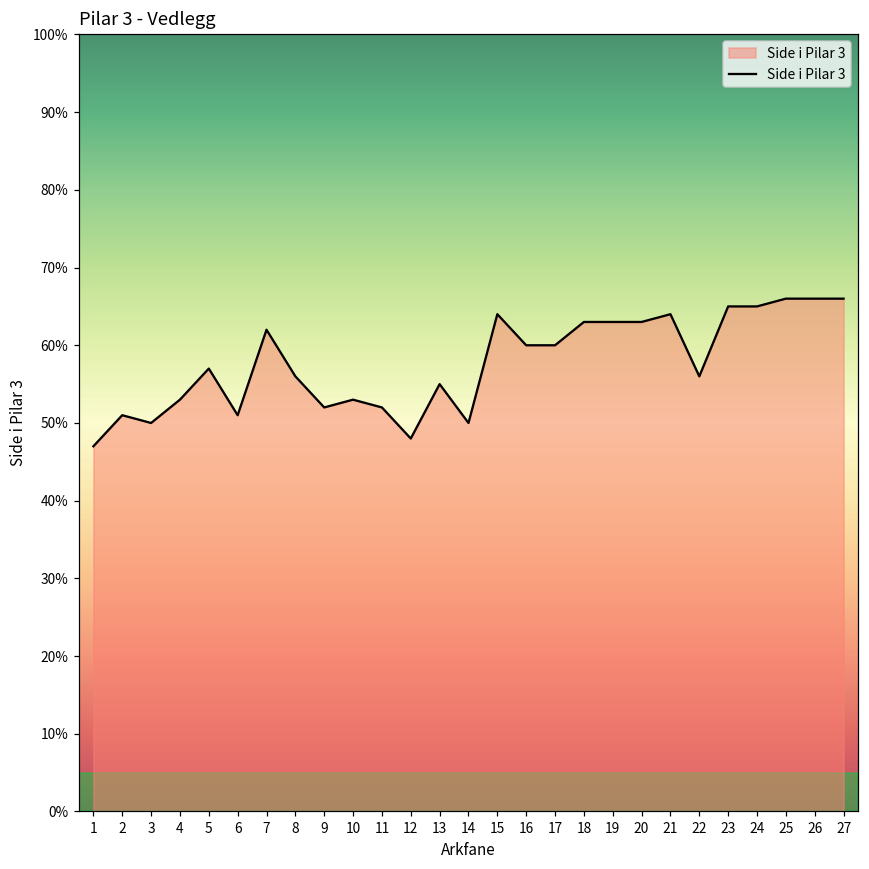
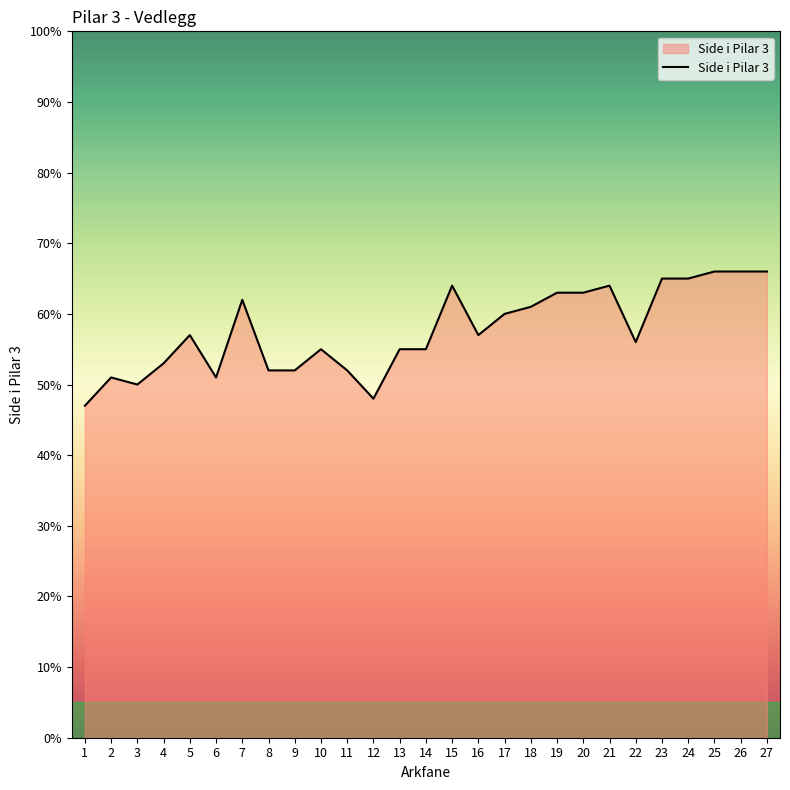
8: 56% -> 52%
10: 53% -> 55%
14: 50% -> 55%
16: 60% -> 57%
18: 63% -> 61%
